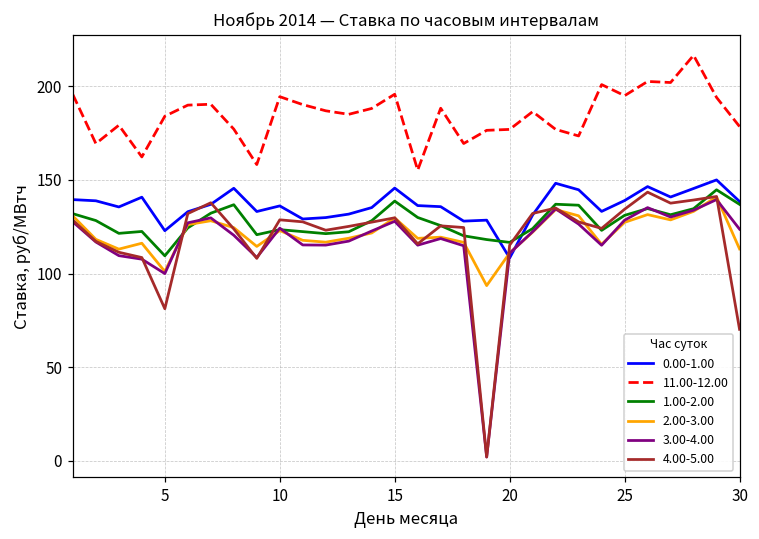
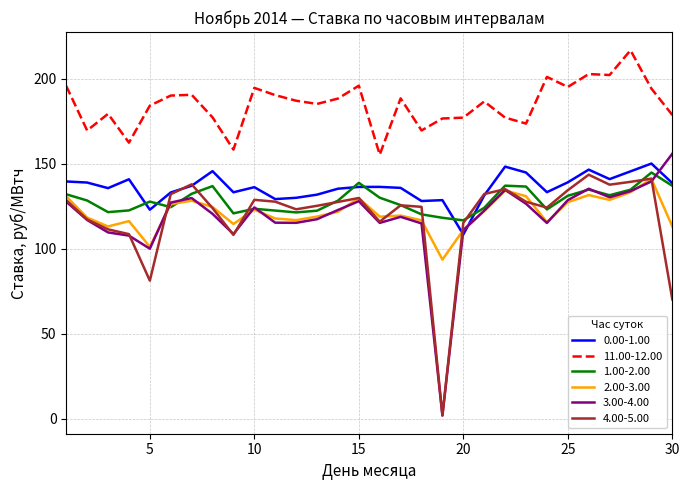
1.00-2.00, 5: 109 -> 128
0.00-1.00, 15: 146 -> 136
3.00-4.00, 30: 124 -> 156
